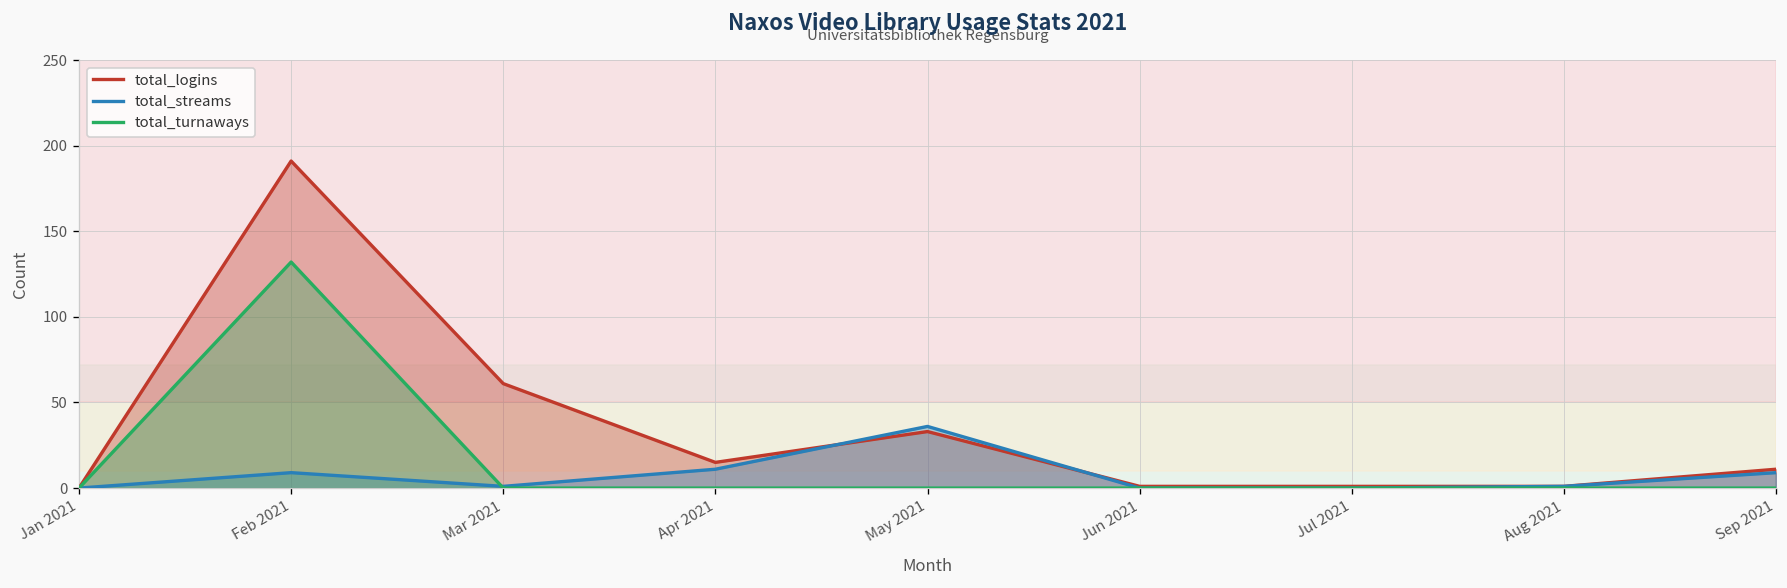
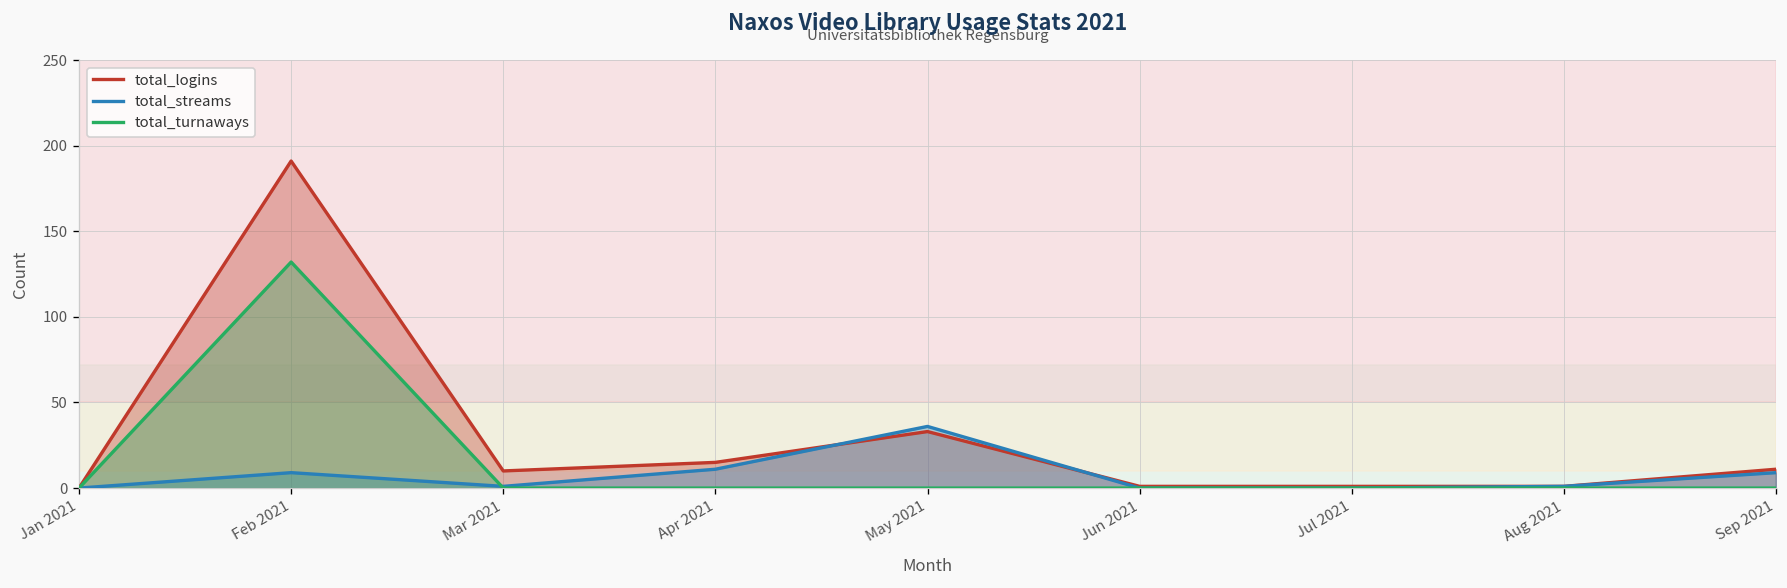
total_logins, Mar 2021: 61 -> 10
